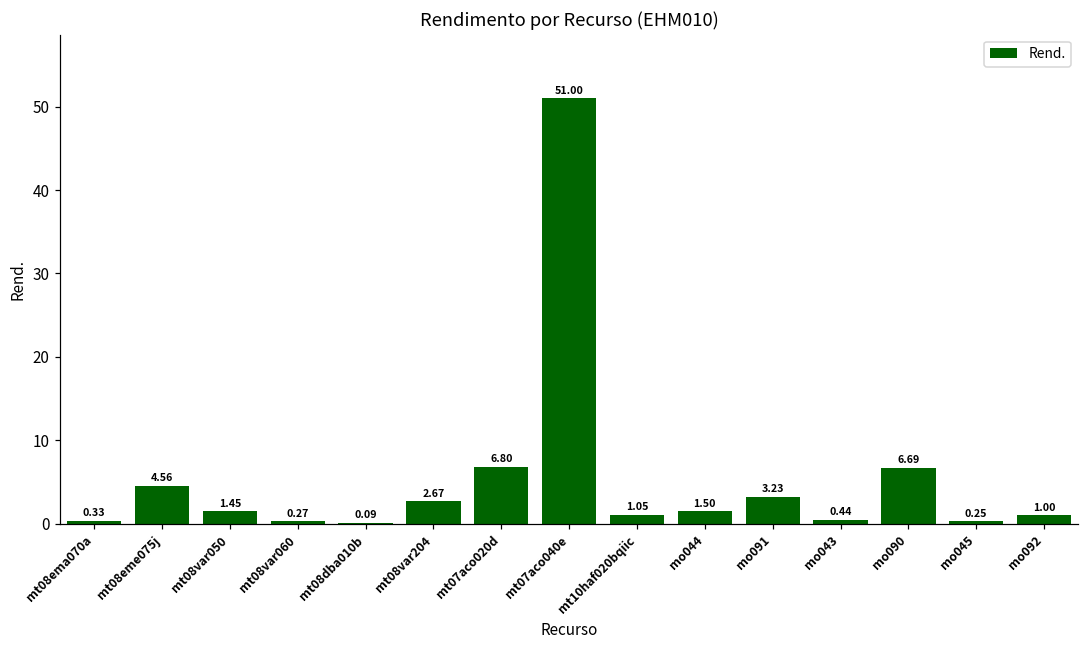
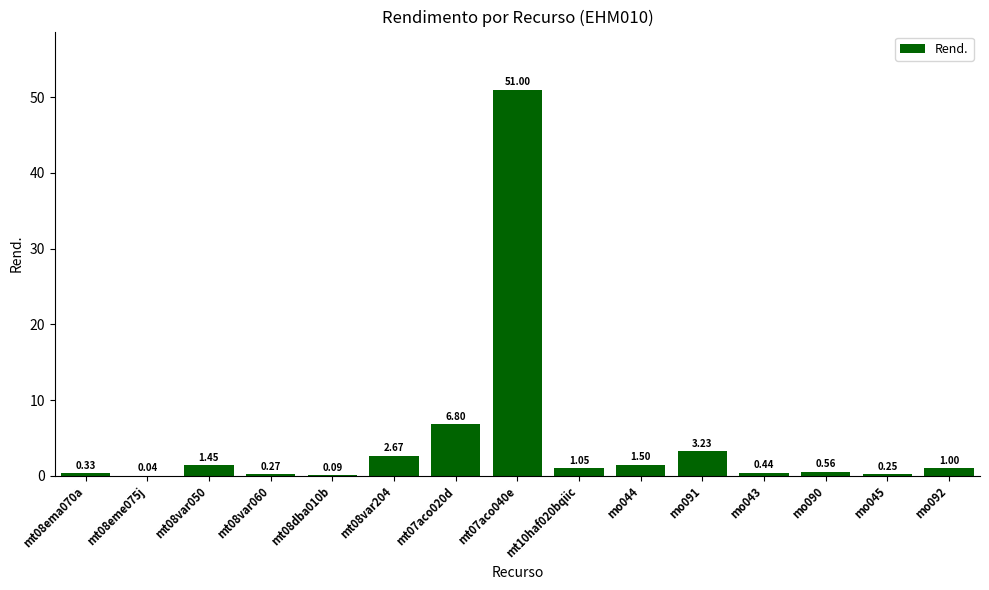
mt08eme075j: 4.56 -> 0.04
mo090: 6.69 -> 0.56
